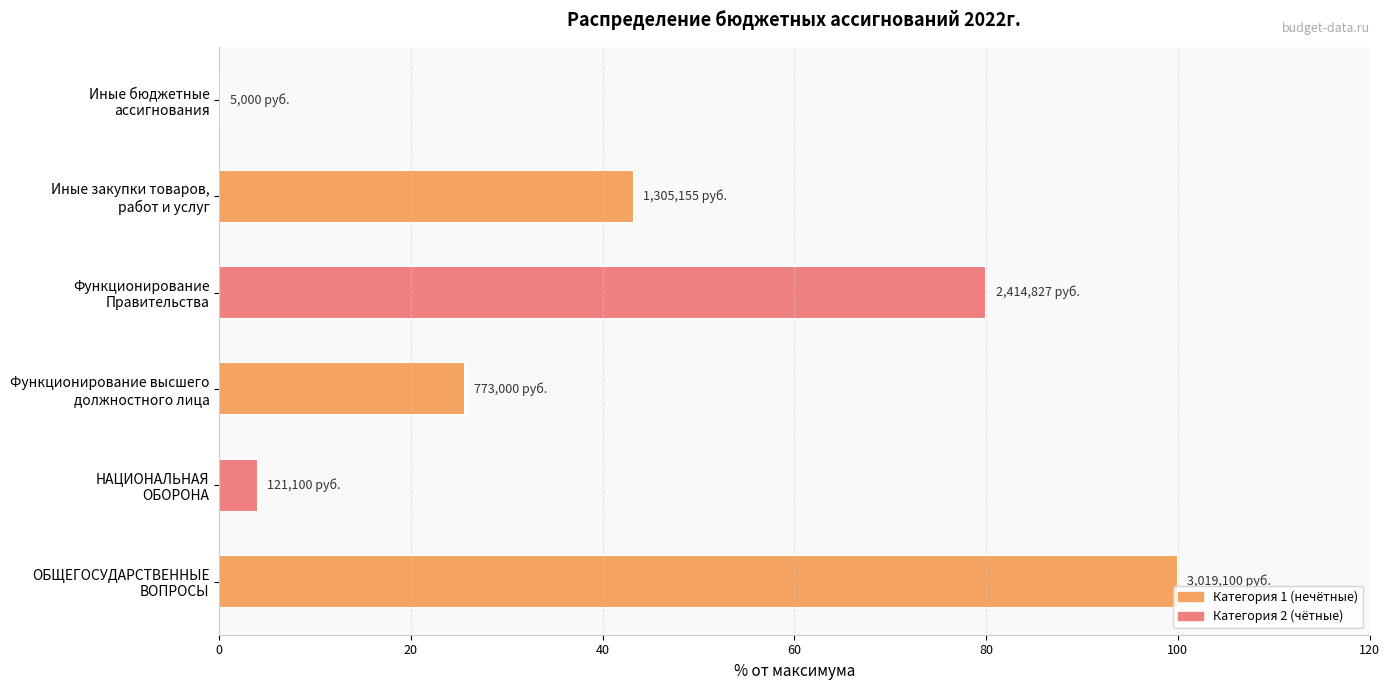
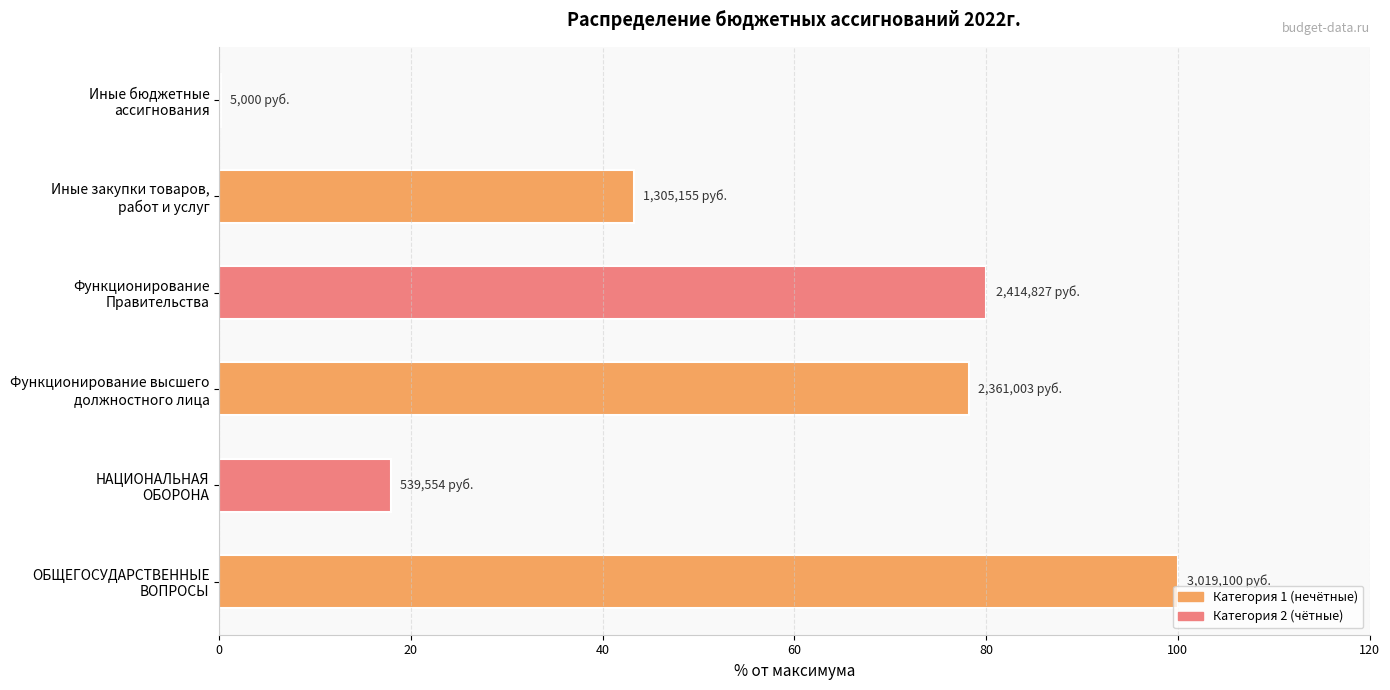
Функционирование высшего должностного лица: 773,000 -> 2,361,003
НАЦИОНАЛЬНАЯ ОБОРОНА: 121,100 -> 539,554
